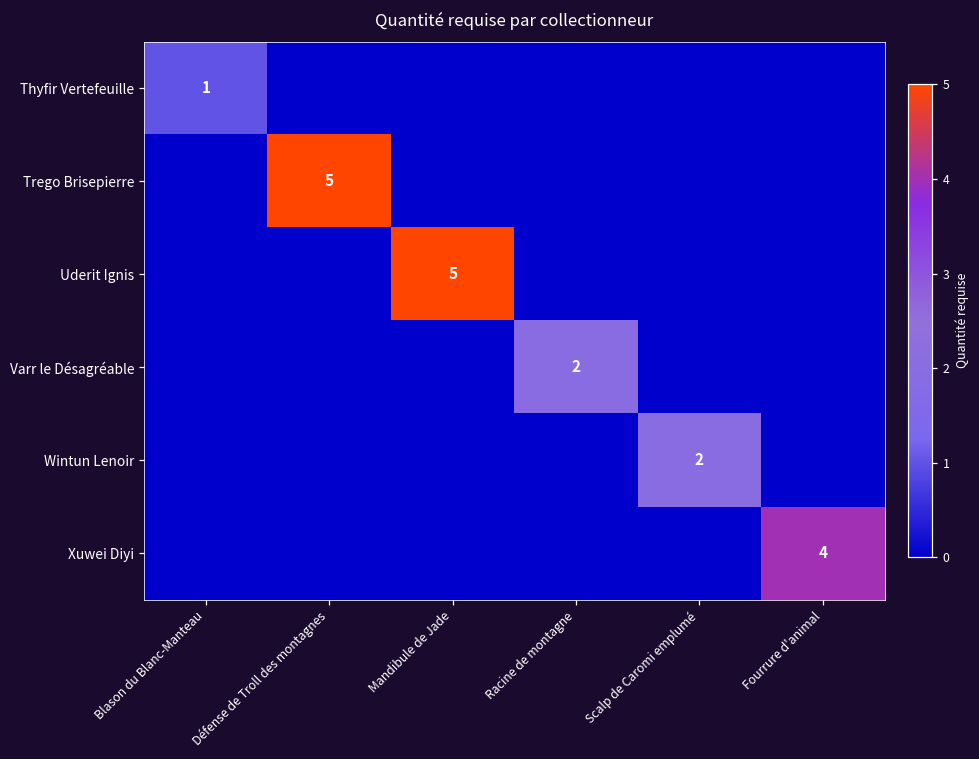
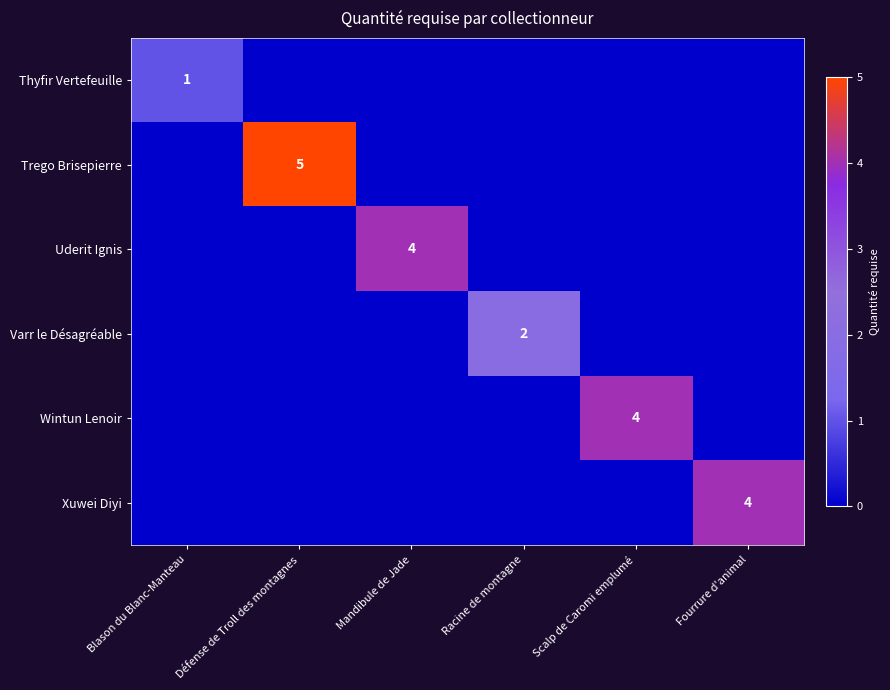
Uderit Ignis, Mandibule de Jade: 5 -> 4
Wintun Lenoir, Scalp de Caromi emplumé: 2 -> 4
